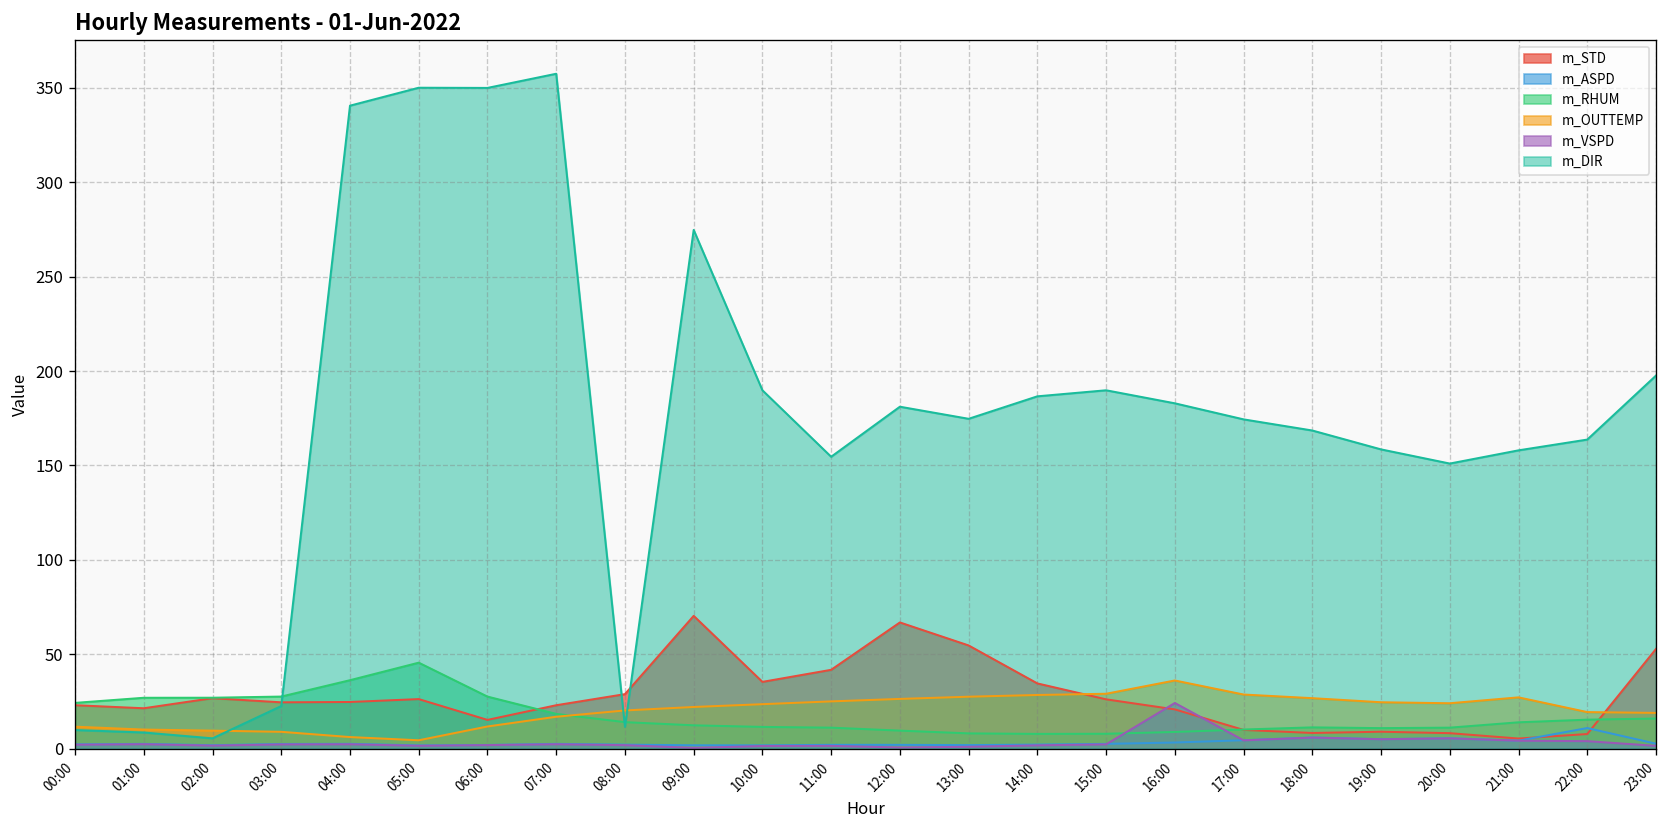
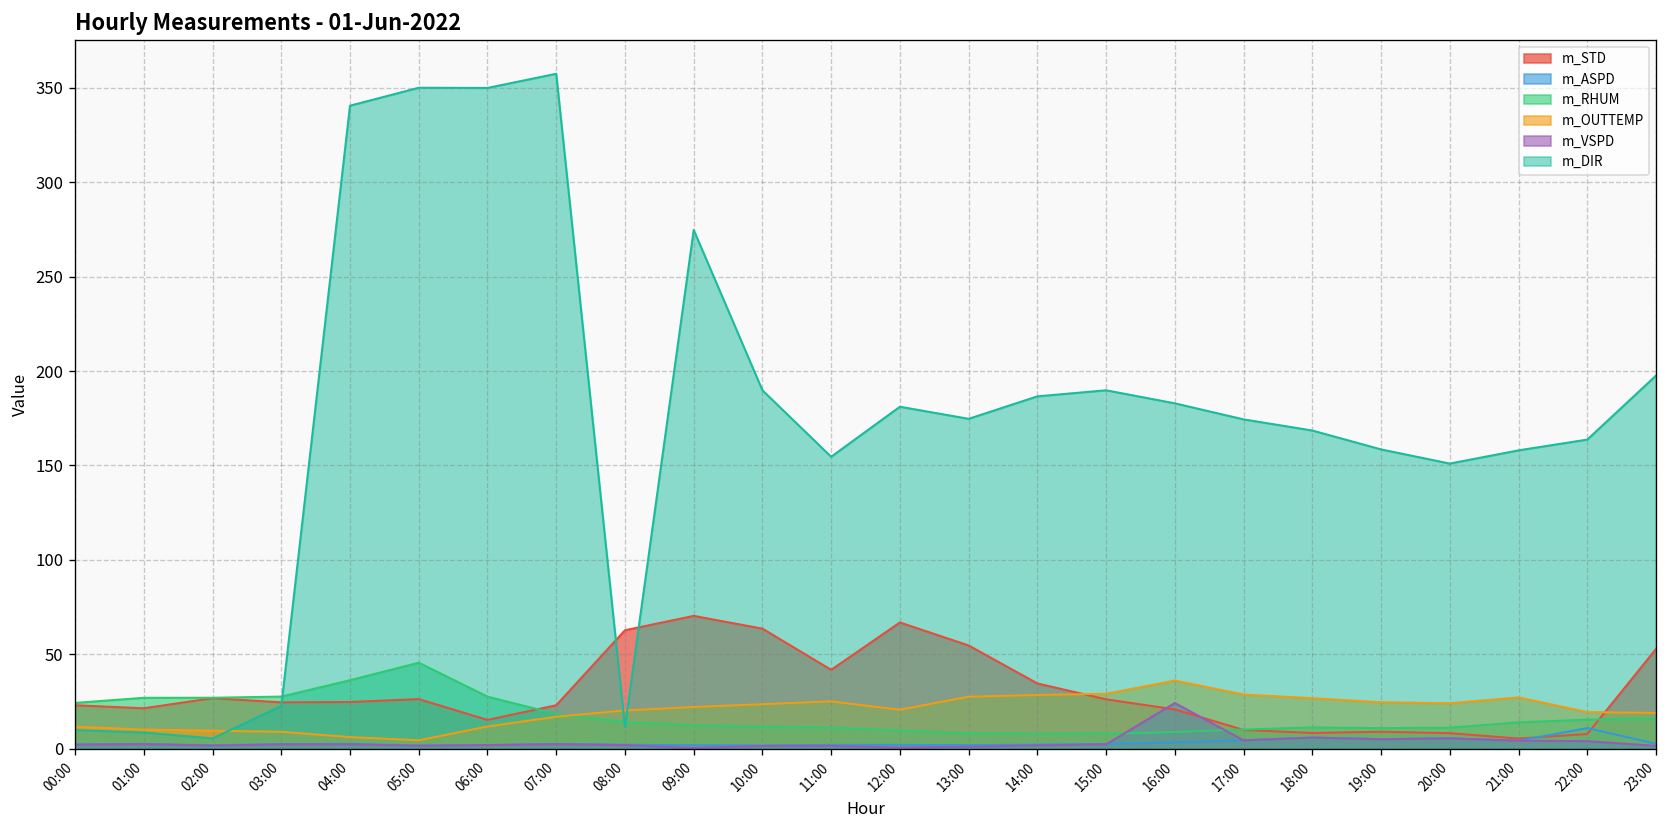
m_STD, 08:00: 29 -> 63
m_STD, 10:00: 35 -> 64
m_OUTTEMP, 12:00: 26 -> 21
